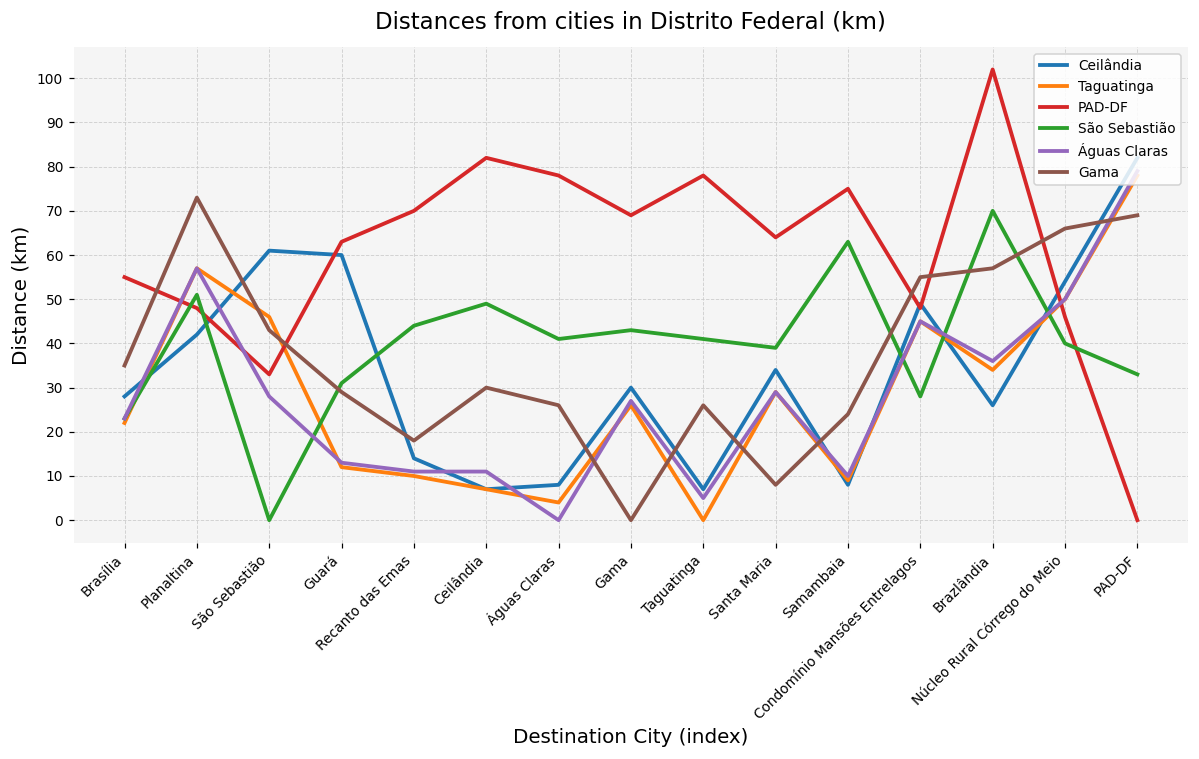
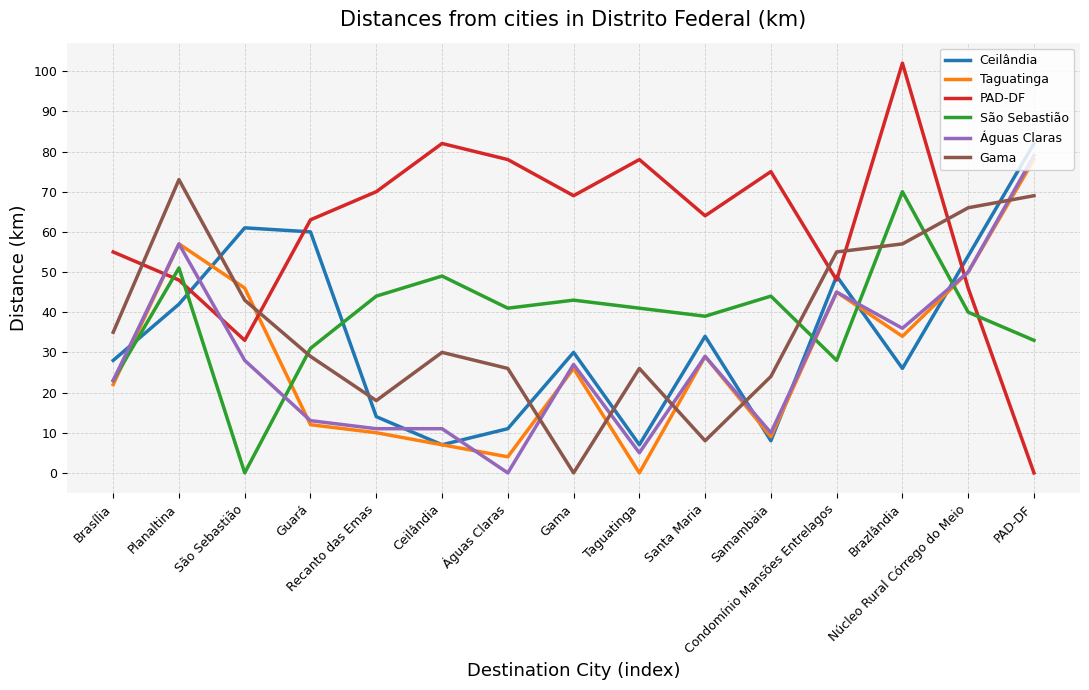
Ceilândia, Águas Claras: 8 -> 11
São Sebastião, Samambaia: 63 -> 44
